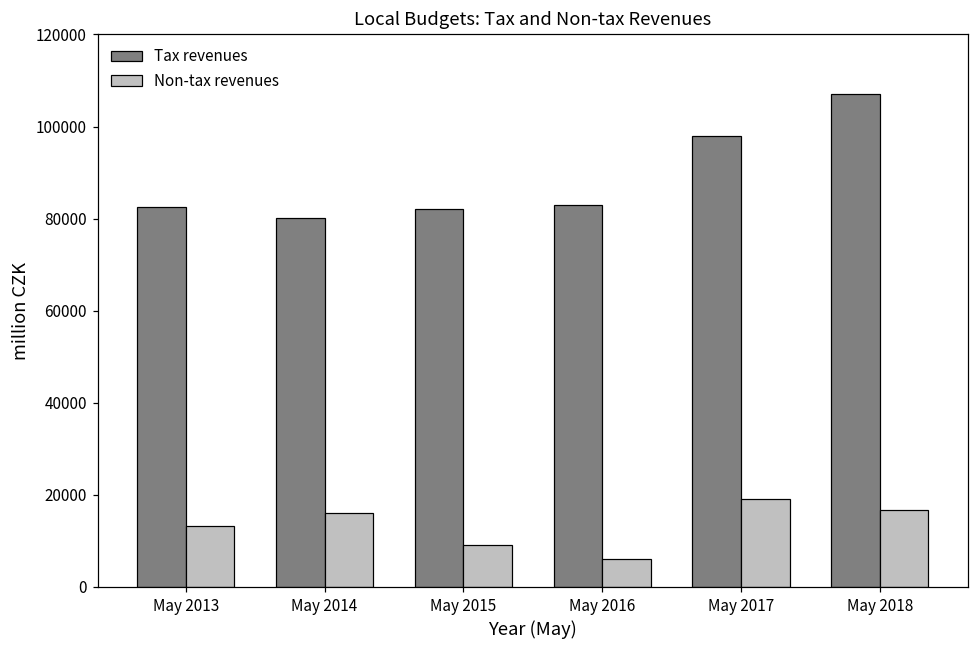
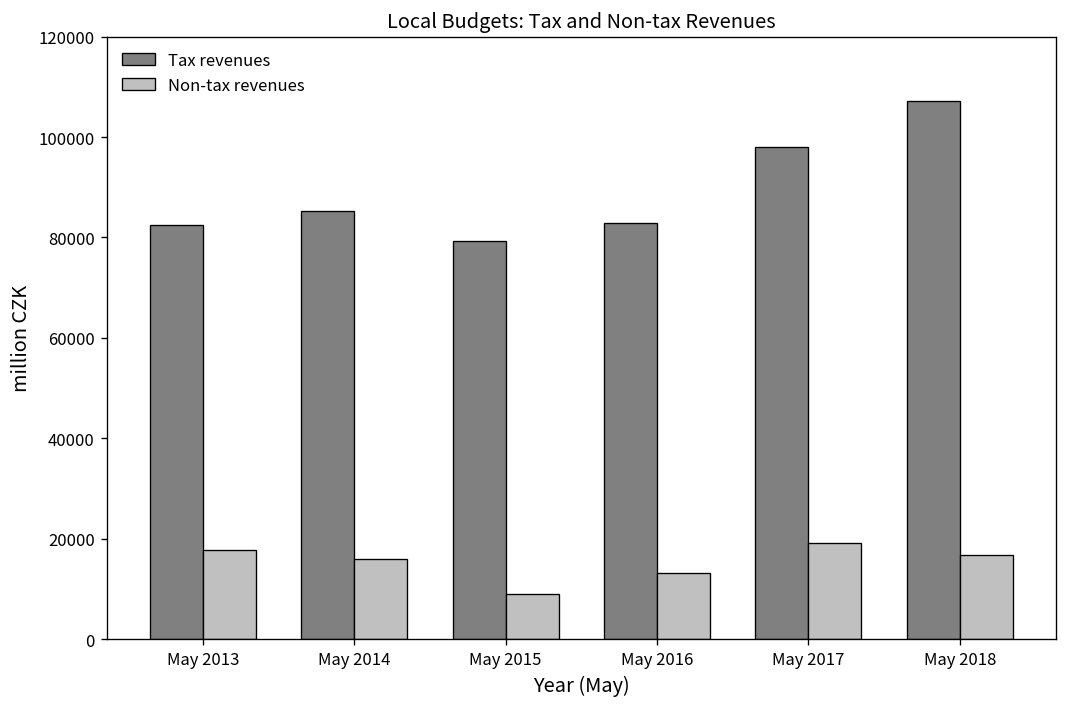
Non-tax revenues, May 2013: 13000 -> 18000
Tax revenues, May 2014: 80000 -> 85000
Tax revenues, May 2015: 82000 -> 79000
Non-tax revenues, May 2016: 6000 -> 13000
